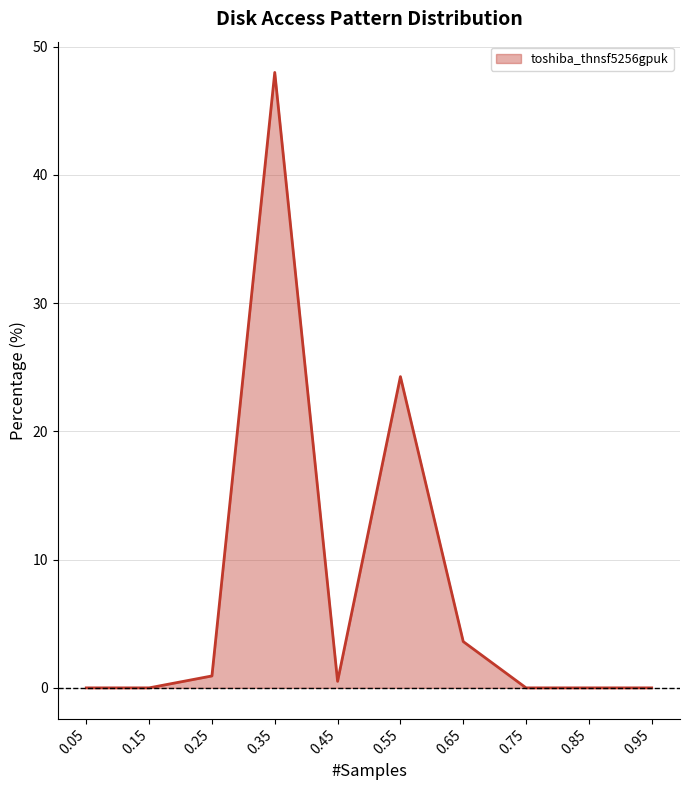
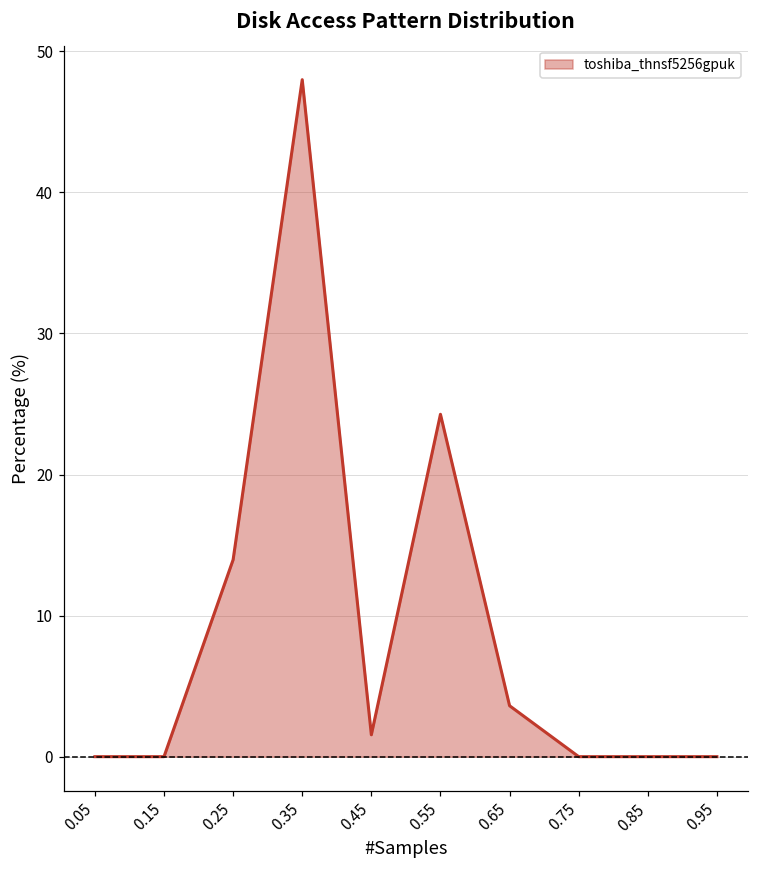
0.25: 0.9 -> 14.0
0.45: 0.5 -> 1.6
